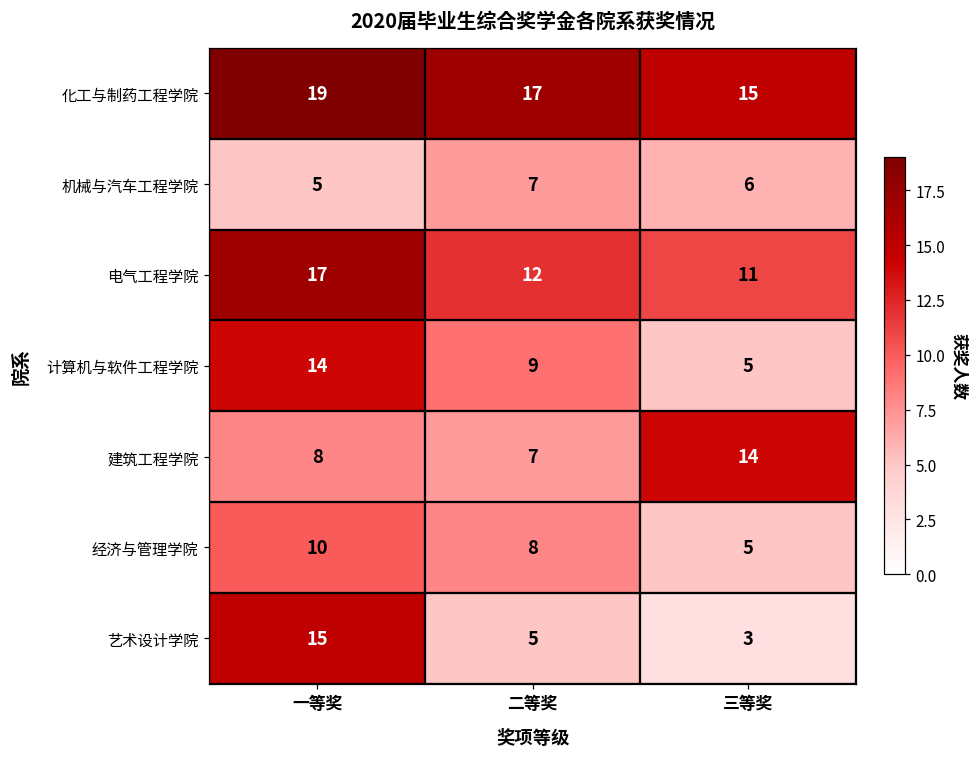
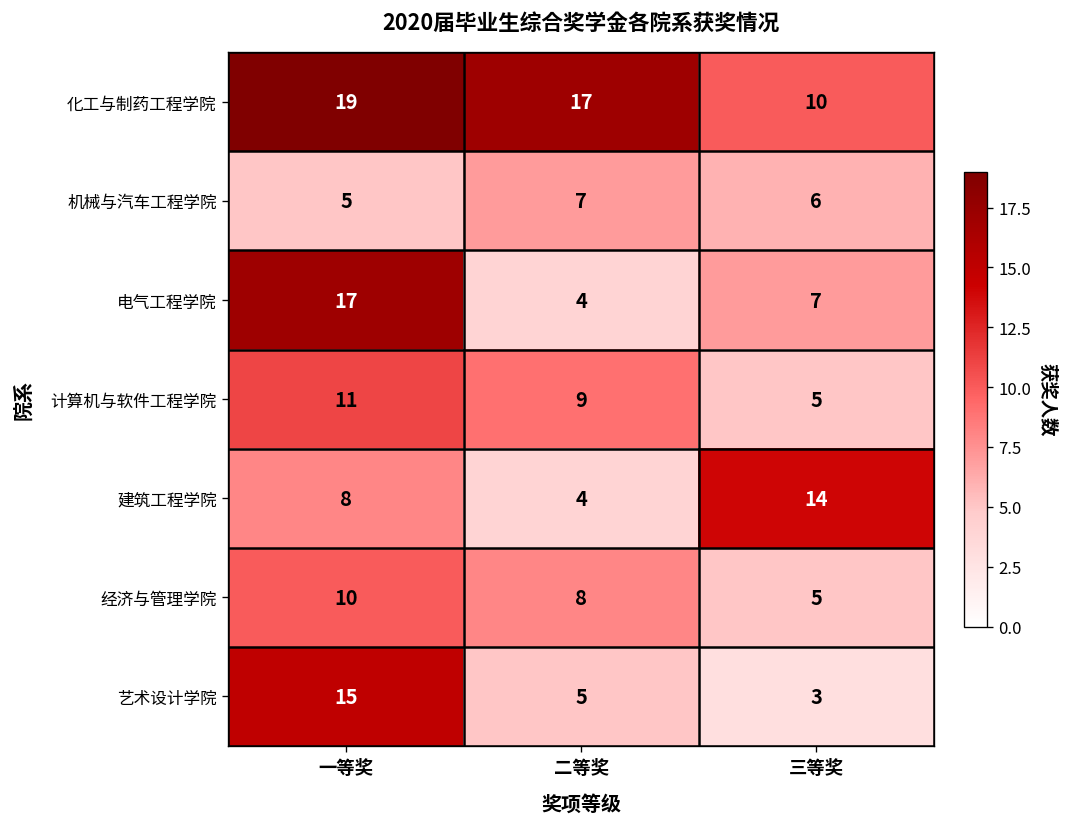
化工与制药工程学院, 三等奖: 15 -> 10
电气工程学院, 二等奖: 12 -> 4
电气工程学院, 三等奖: 11 -> 7
计算机与软件工程学院, 一等奖: 14 -> 11
建筑工程学院, 二等奖: 7 -> 4
